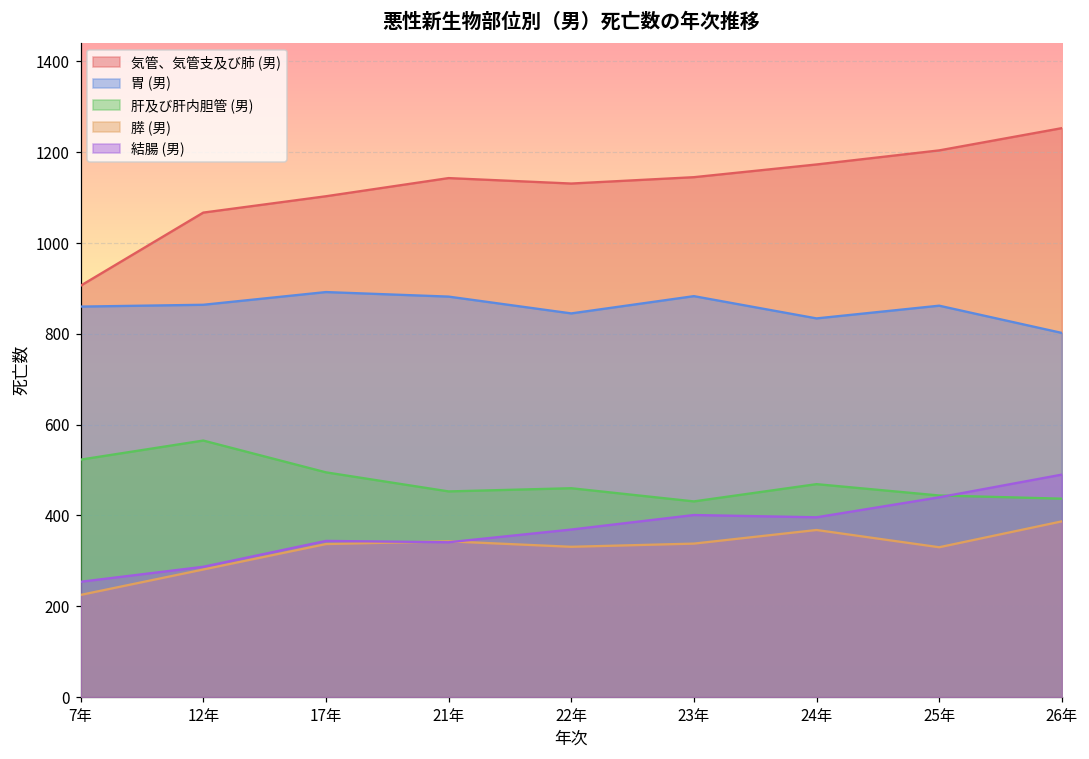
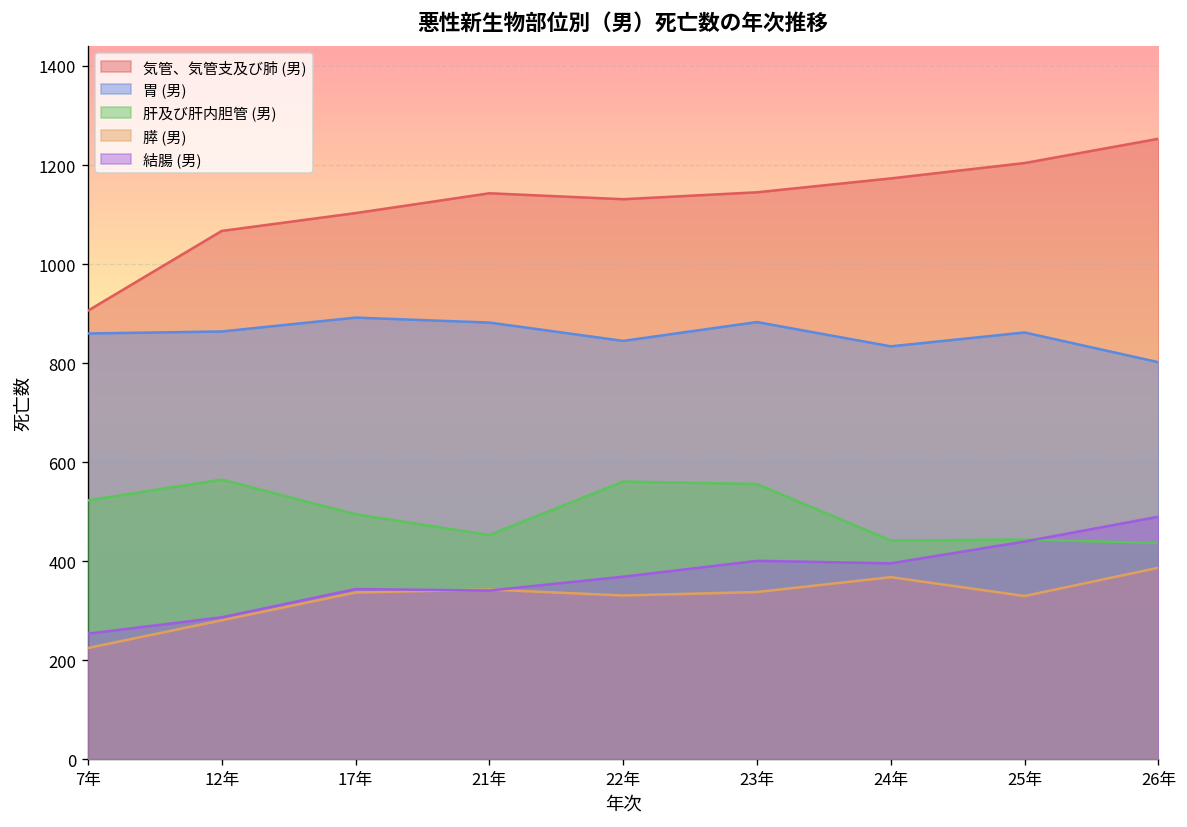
肝及び肝内胆管 (男), 22年: 460 -> 560
肝及び肝内胆管 (男), 23年: 430 -> 560
肝及び肝内胆管 (男), 24年: 470 -> 440
